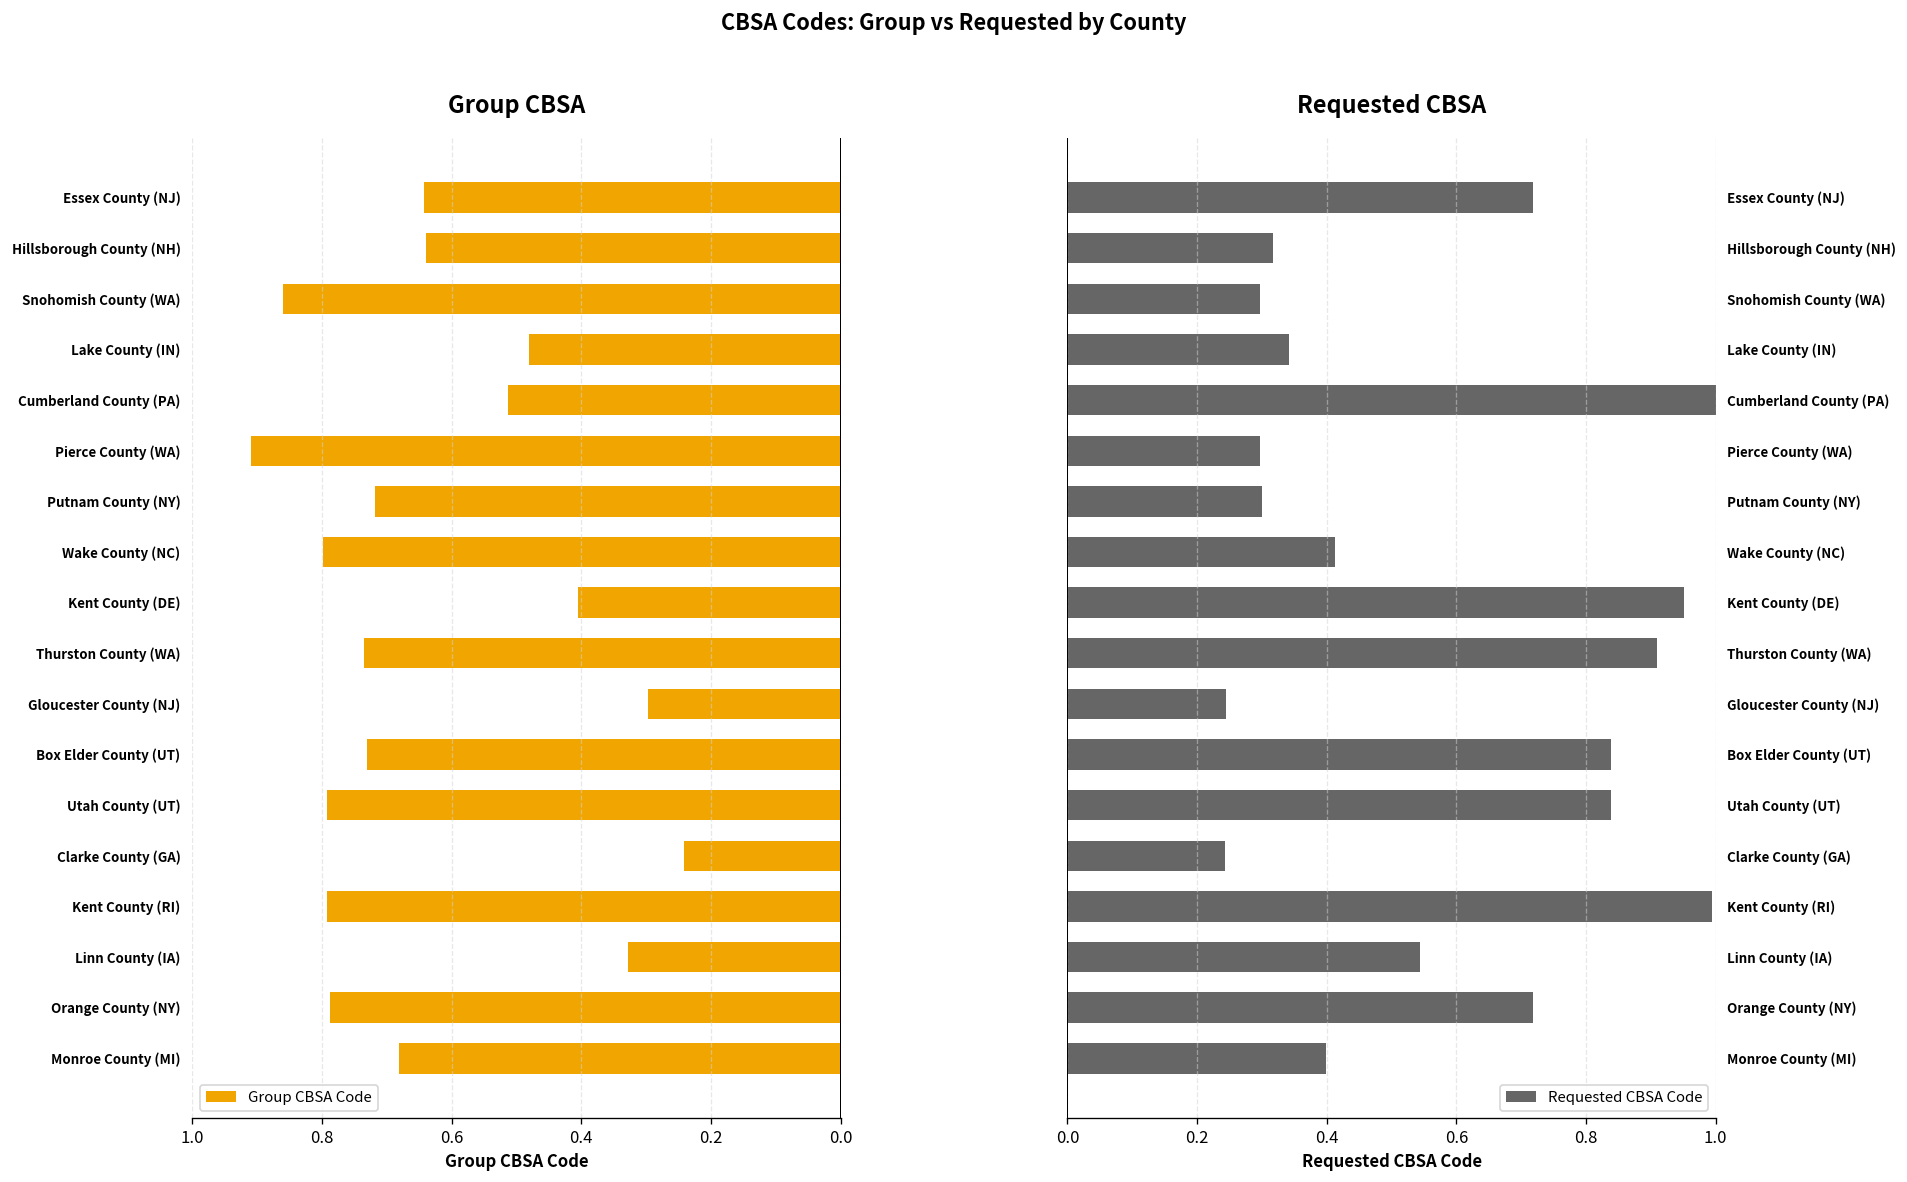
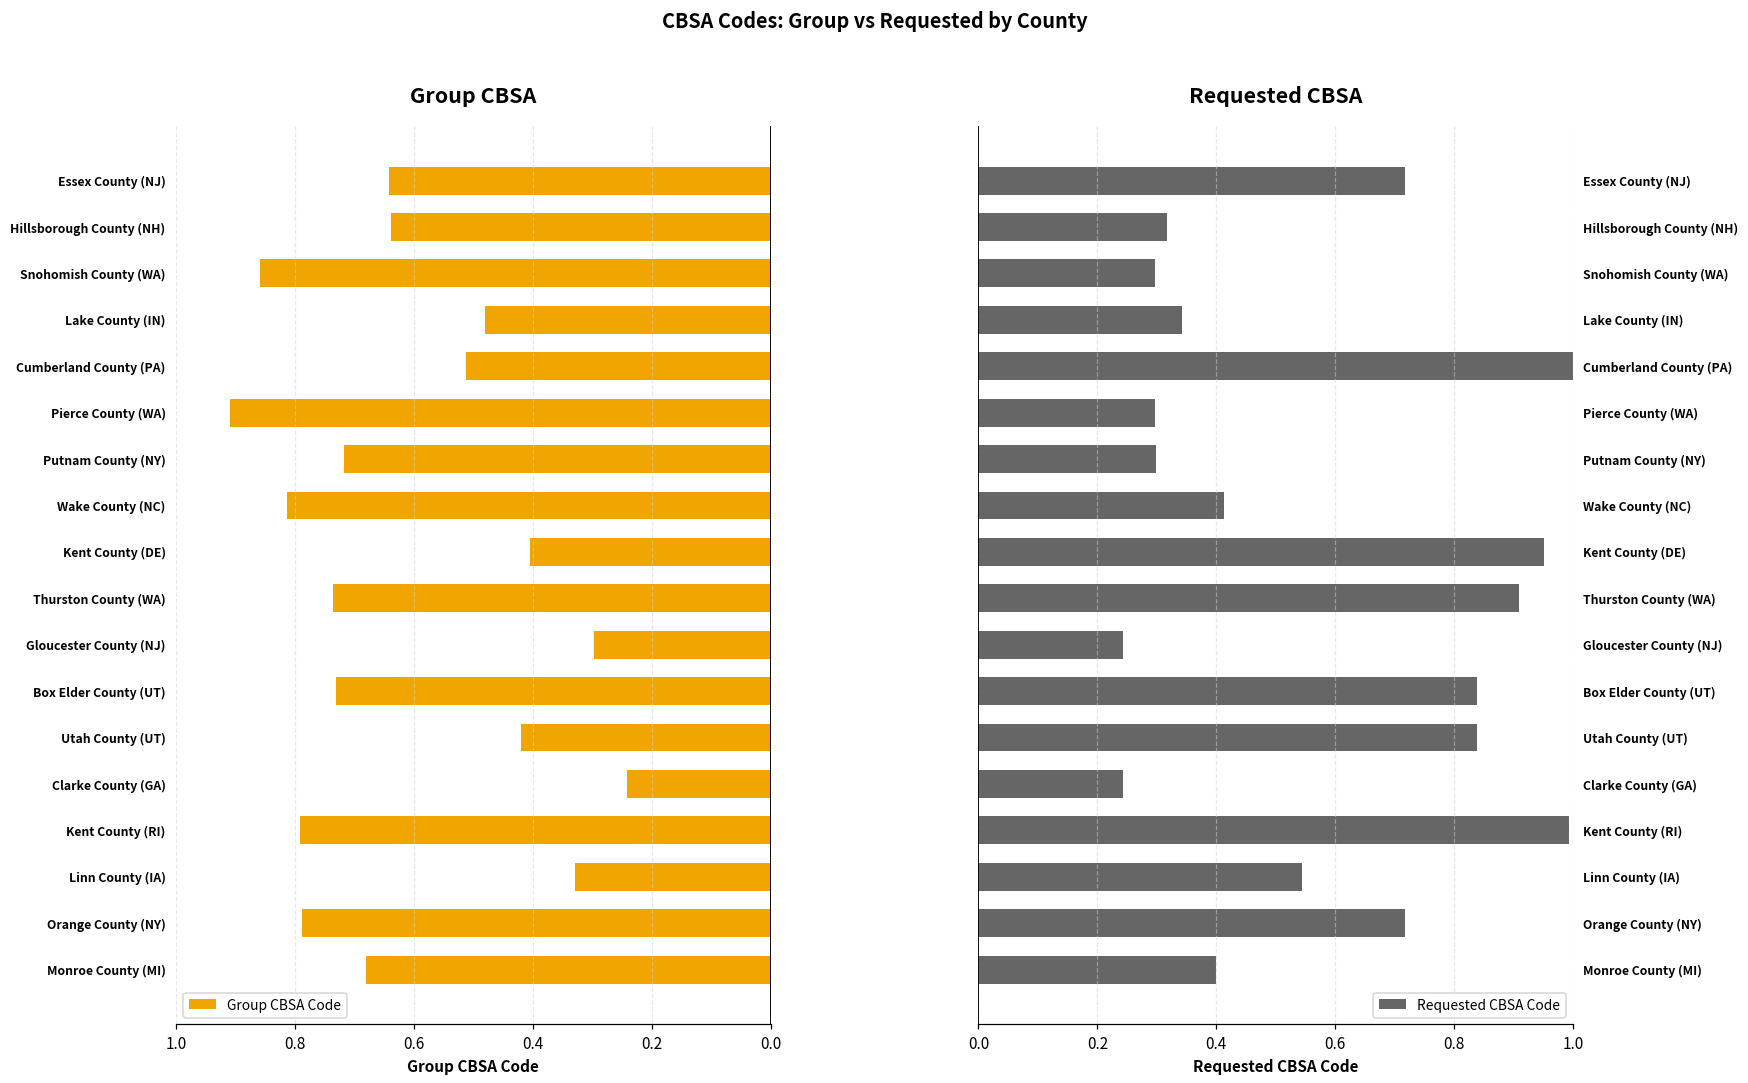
Group CBSA, Wake County (NC): 0.80 -> 0.81
Group CBSA, Utah County (UT): 0.79 -> 0.42
